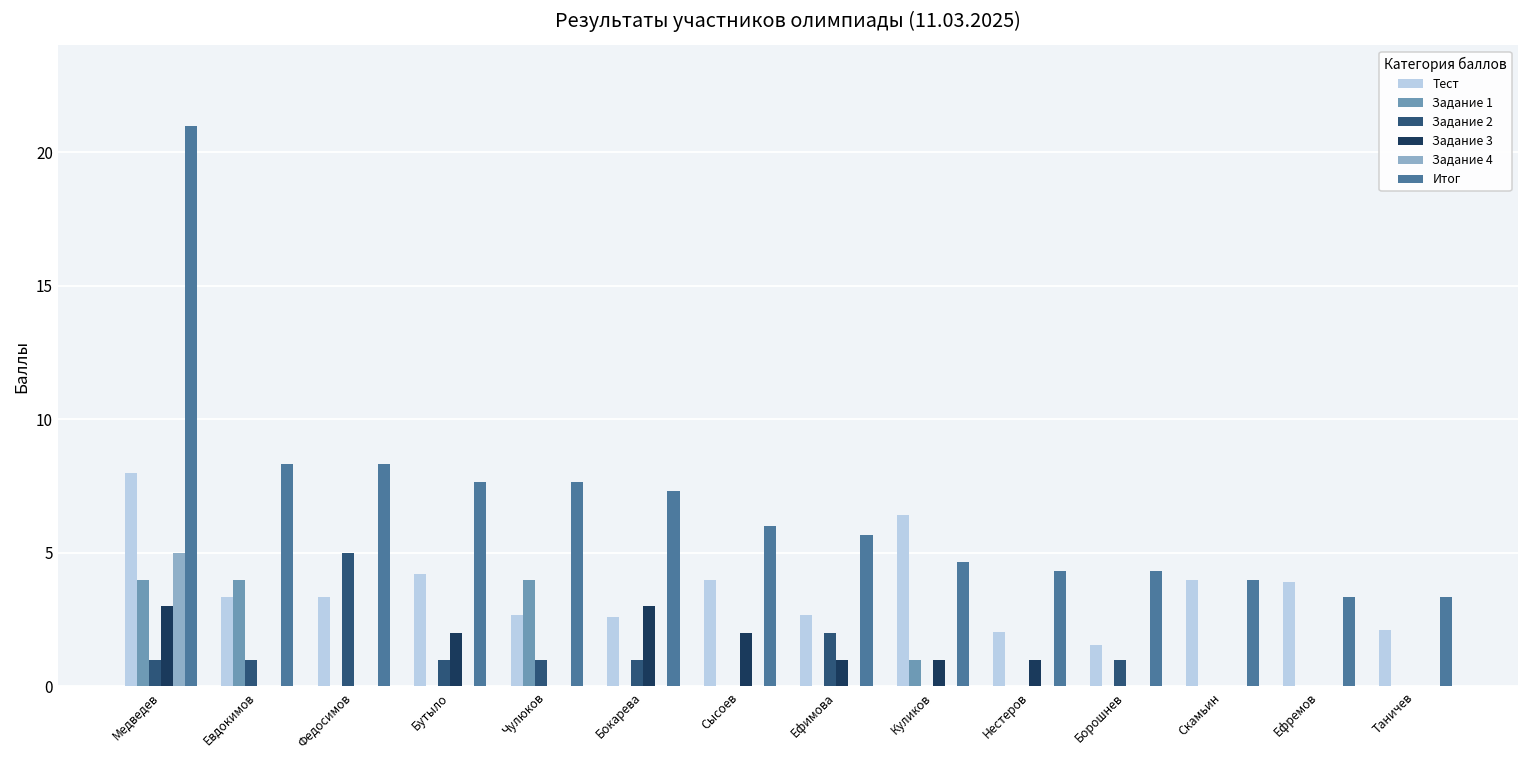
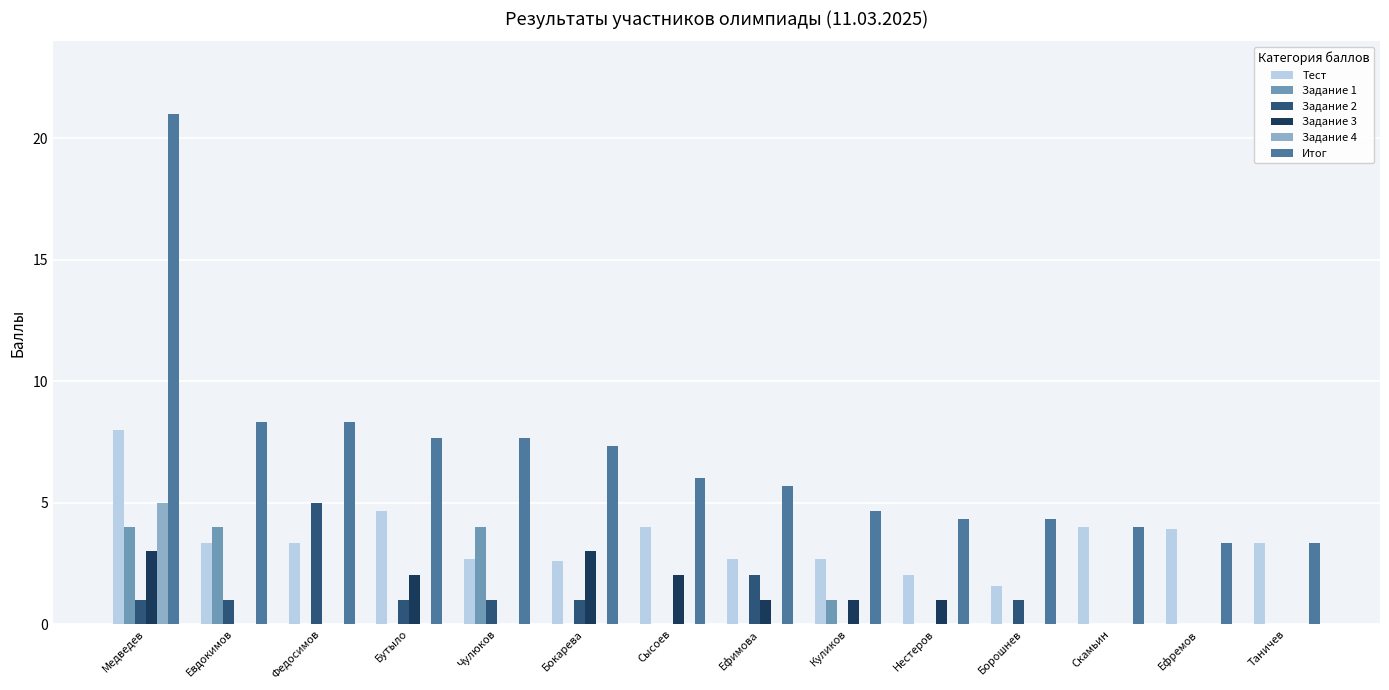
Тест, Бутыло: 4.2 -> 4.7
Тест, Куликов: 6.4 -> 2.7
Тест, Таничев: 2.1 -> 3.3
